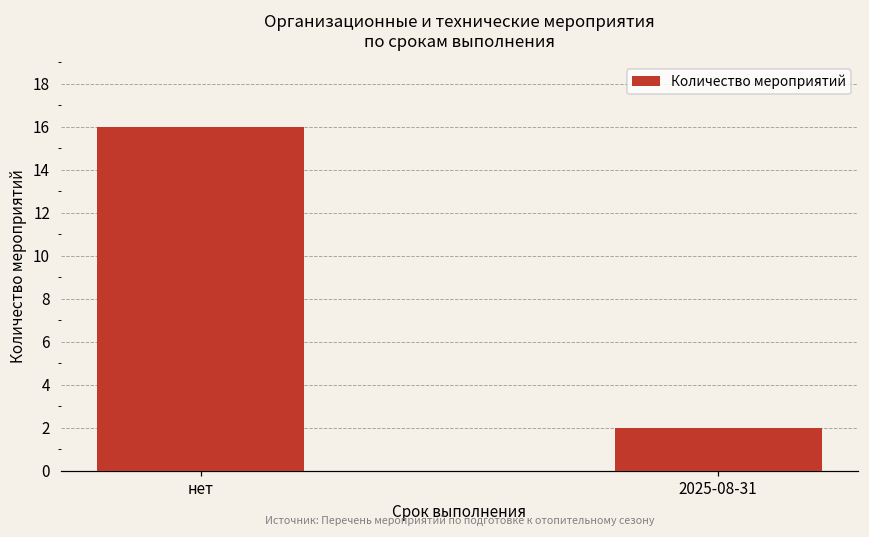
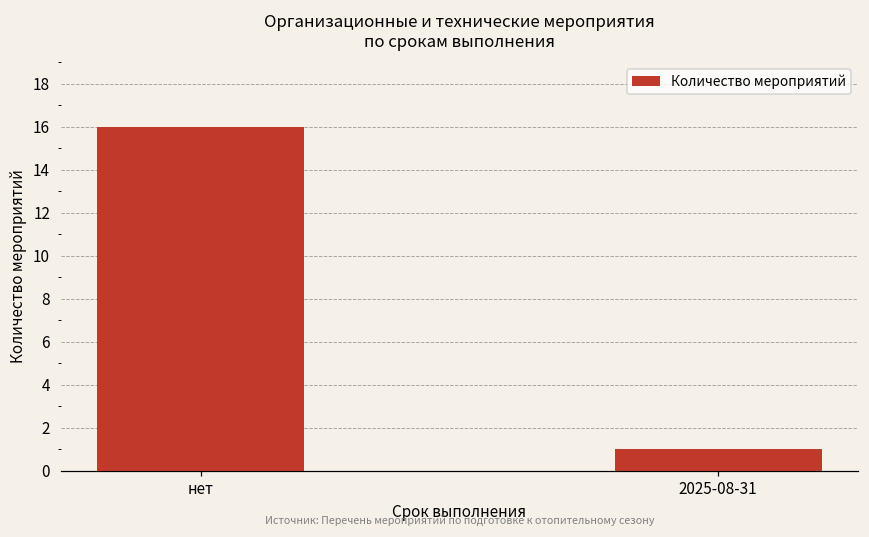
2025-08-31: 2 -> 1
